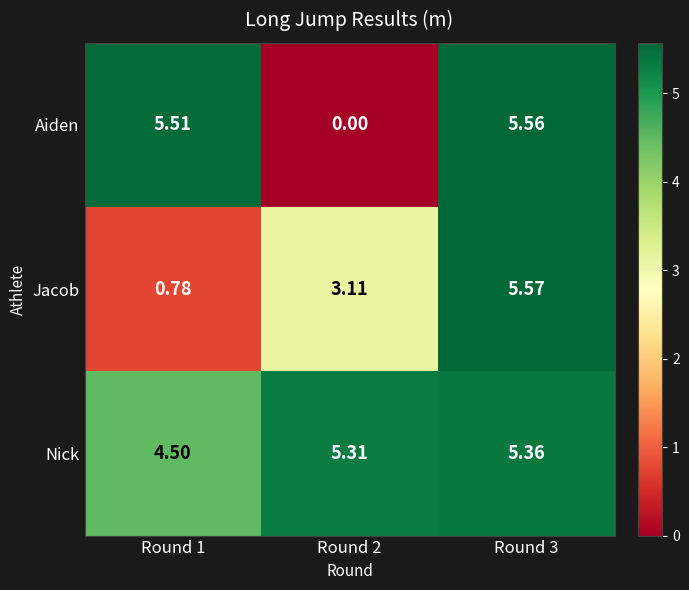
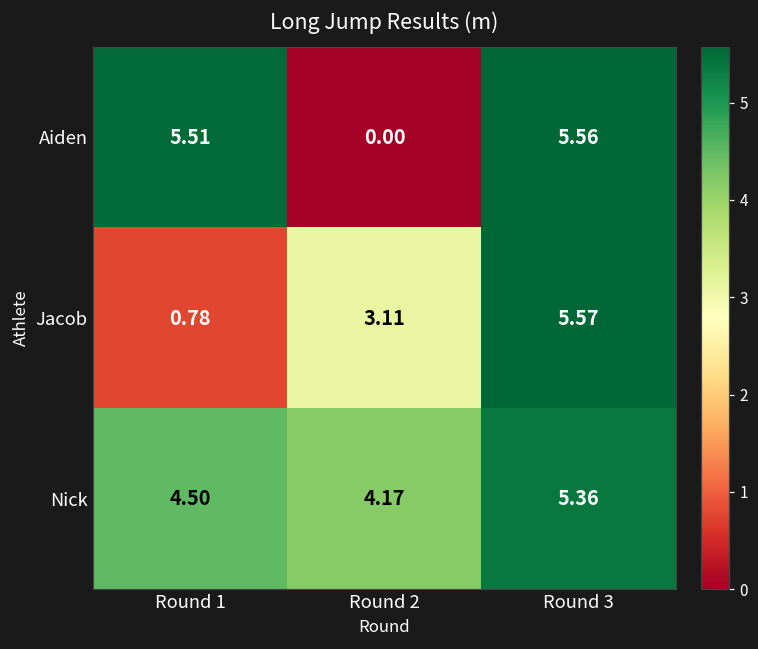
Nick, Round 2: 5.31 -> 4.17
